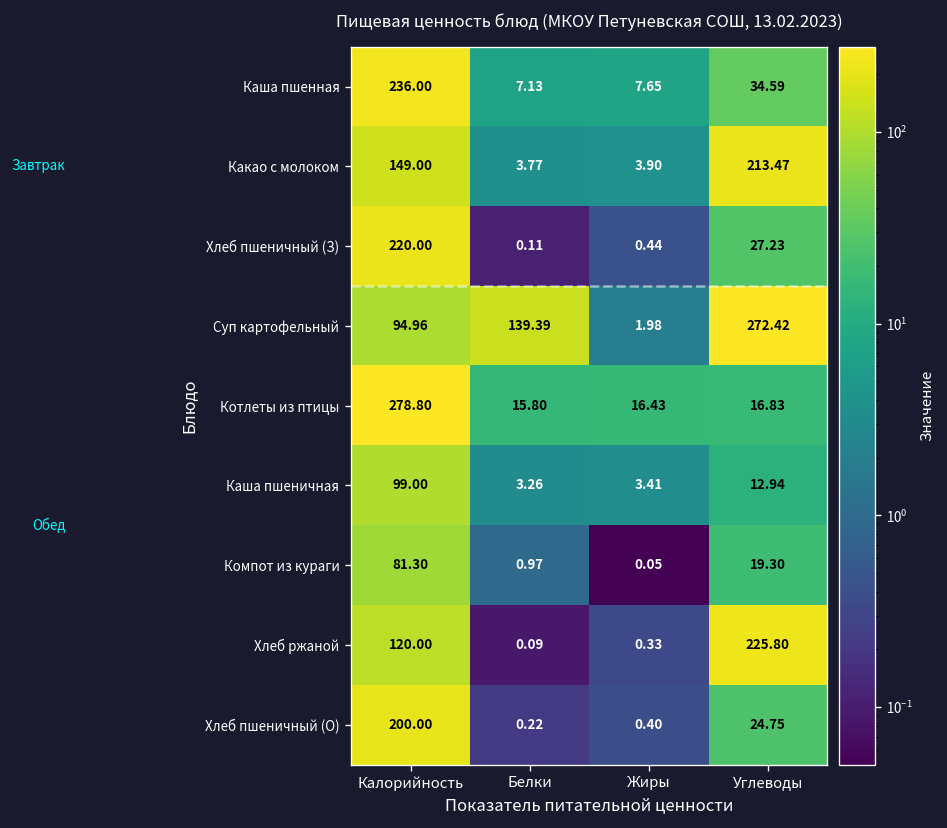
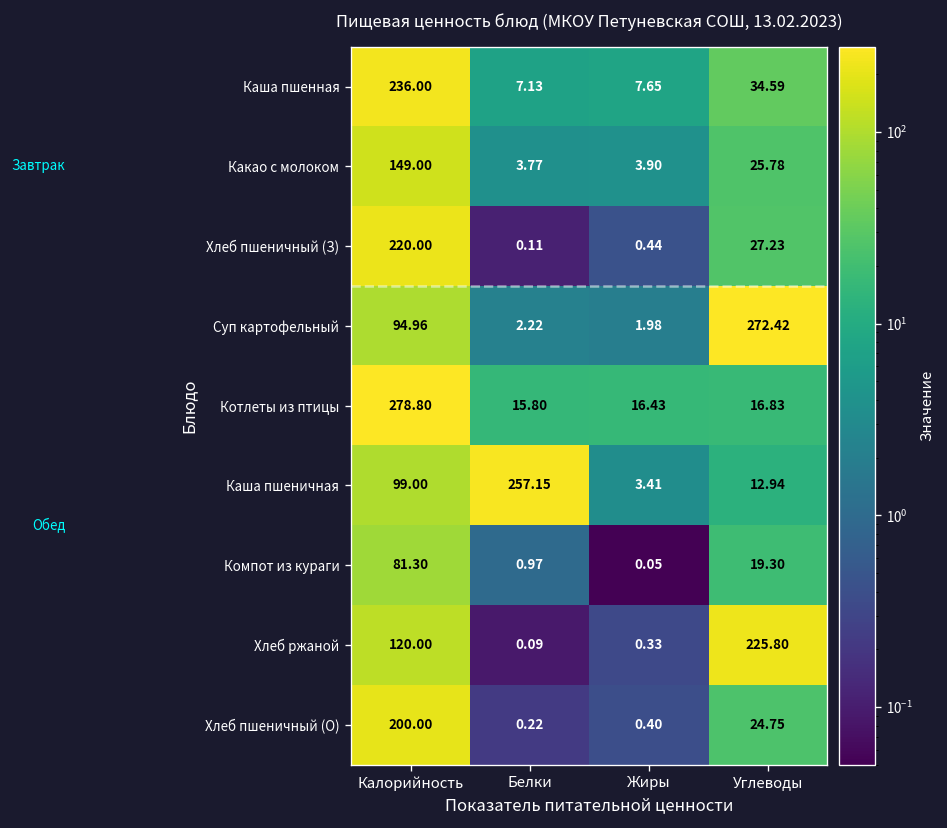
Какао с молоком, Углеводы: 213.47 -> 25.78
Суп картофельный, Белки: 139.39 -> 2.22
Каша пшеничная, Белки: 3.26 -> 257.15
